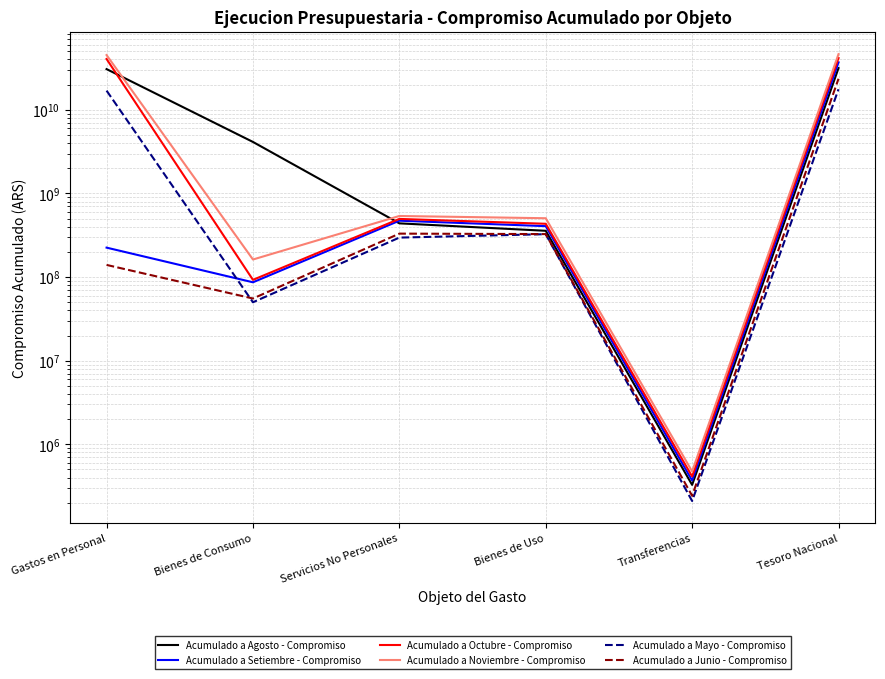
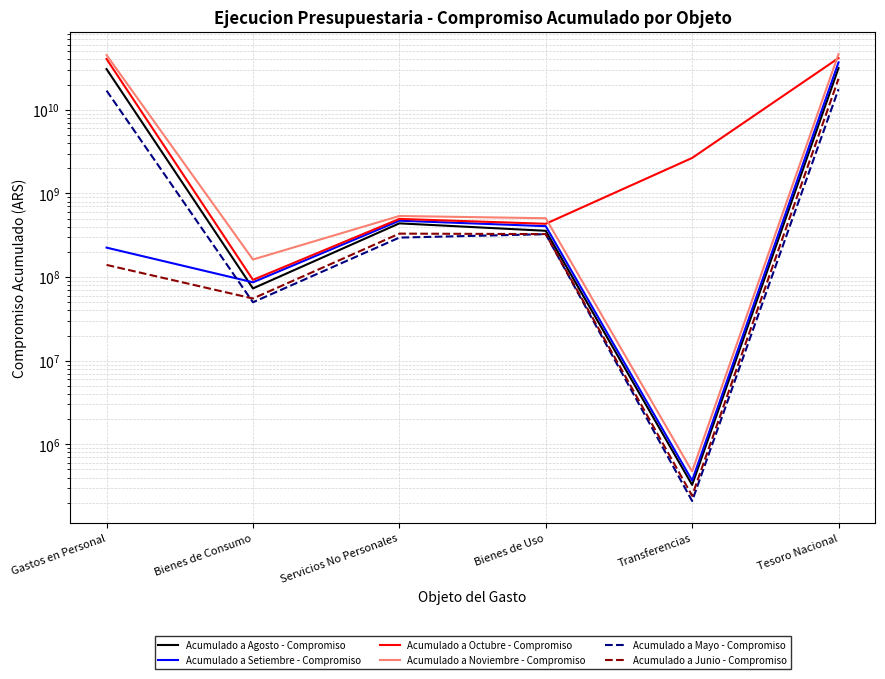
Acumulado a Agosto - Compromiso, Bienes de Consumo: 4000000000 -> 70000000
Acumulado a Octubre - Compromiso, Transferencias: 400000 -> 2700000000
